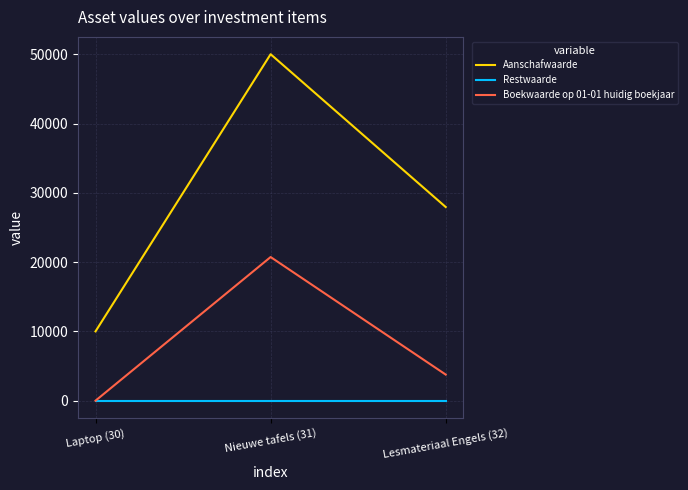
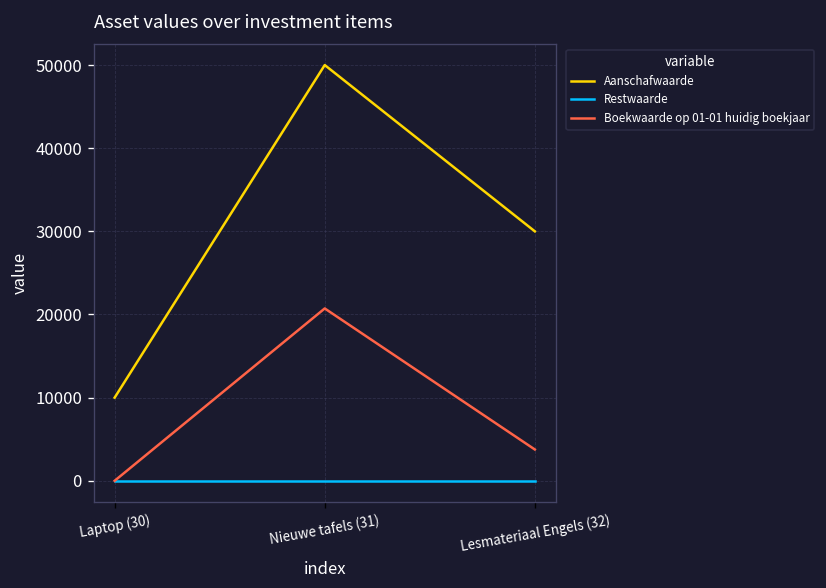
Aanschafwaarde, Lesmateriaal Engels (32): 28000 -> 30000
